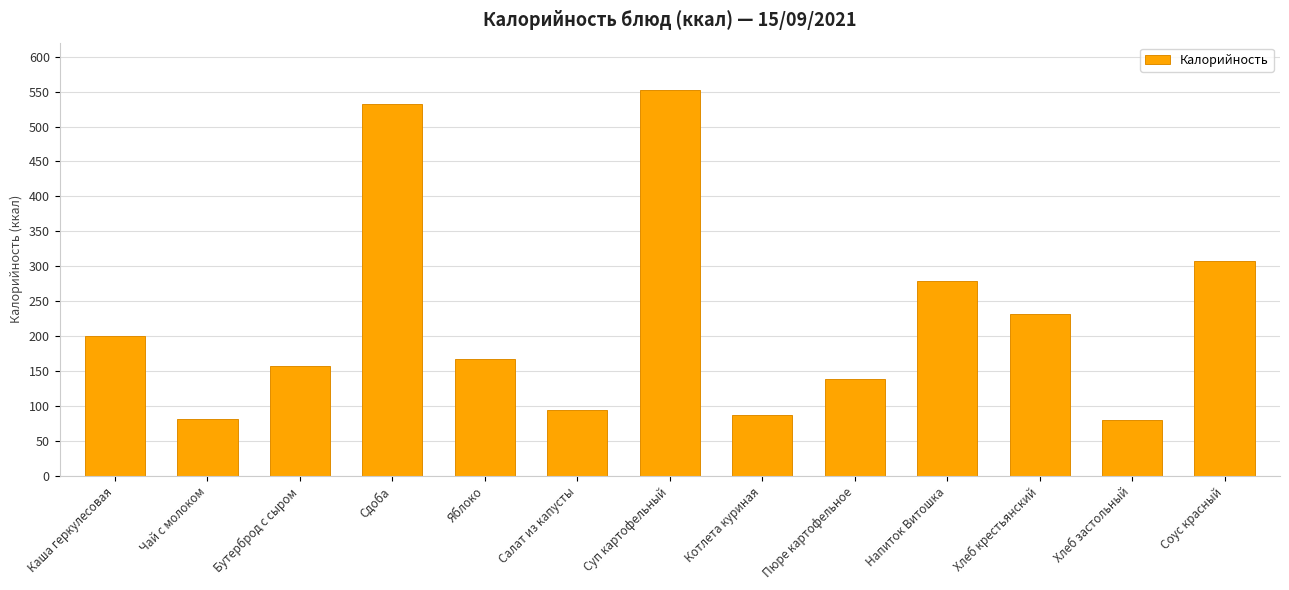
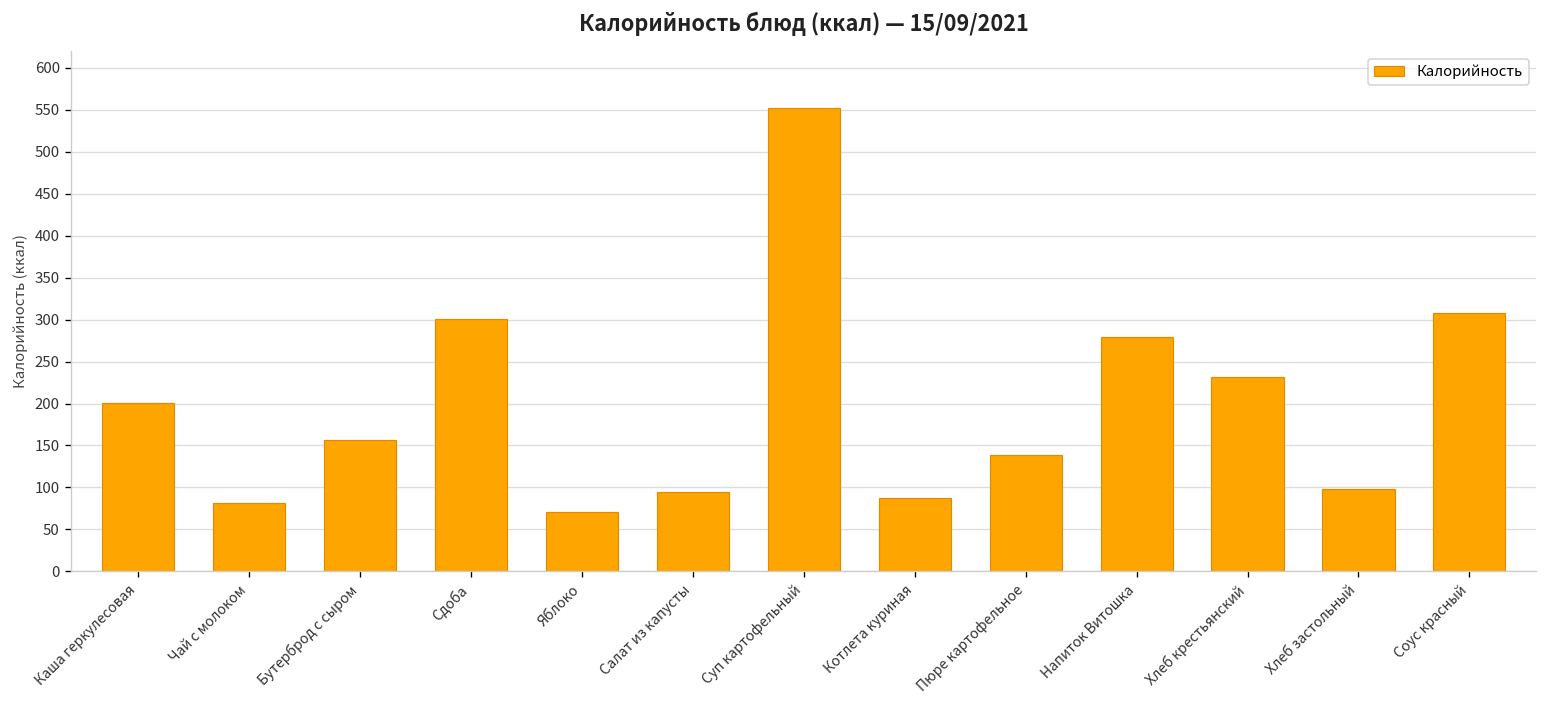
Сдоба: 530 -> 300
Яблоко: 170 -> 70
Хлеб застольный: 80 -> 100
